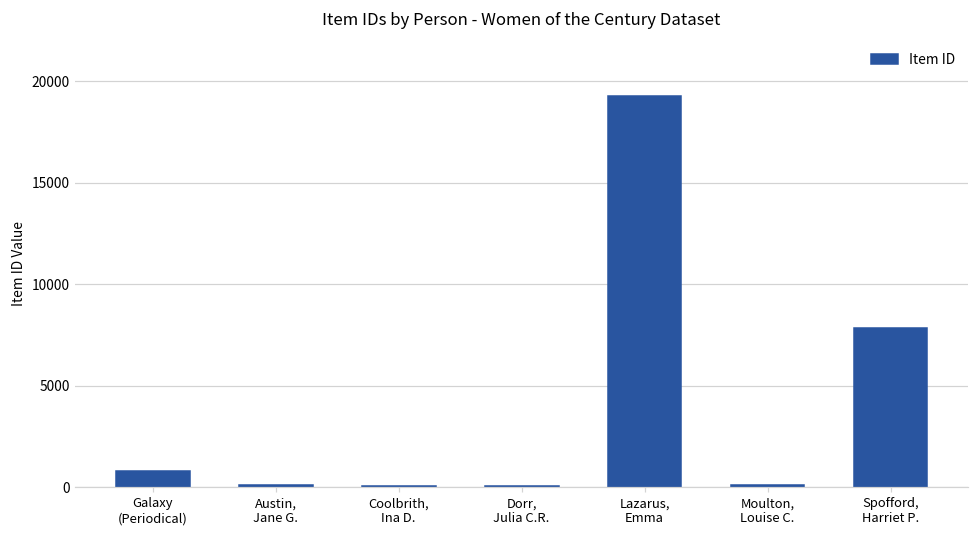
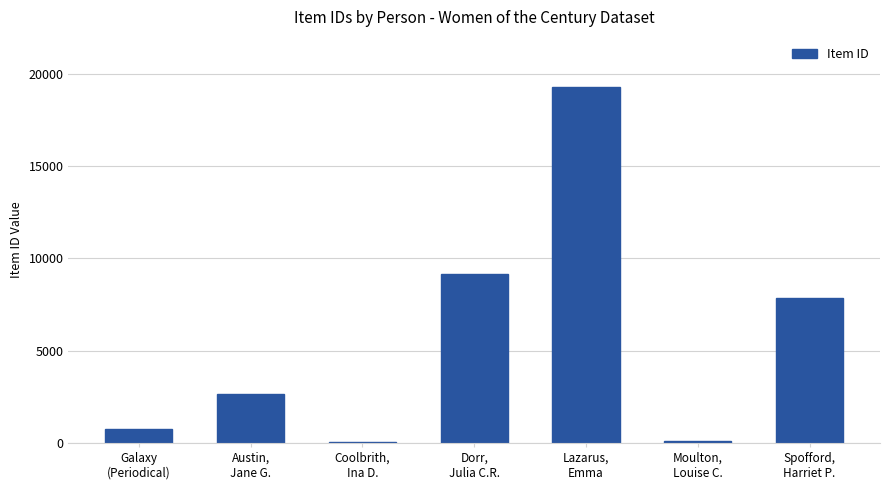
Austin, Jane G.: 100 -> 2700
Dorr, Julia C.R.: 100 -> 9200
